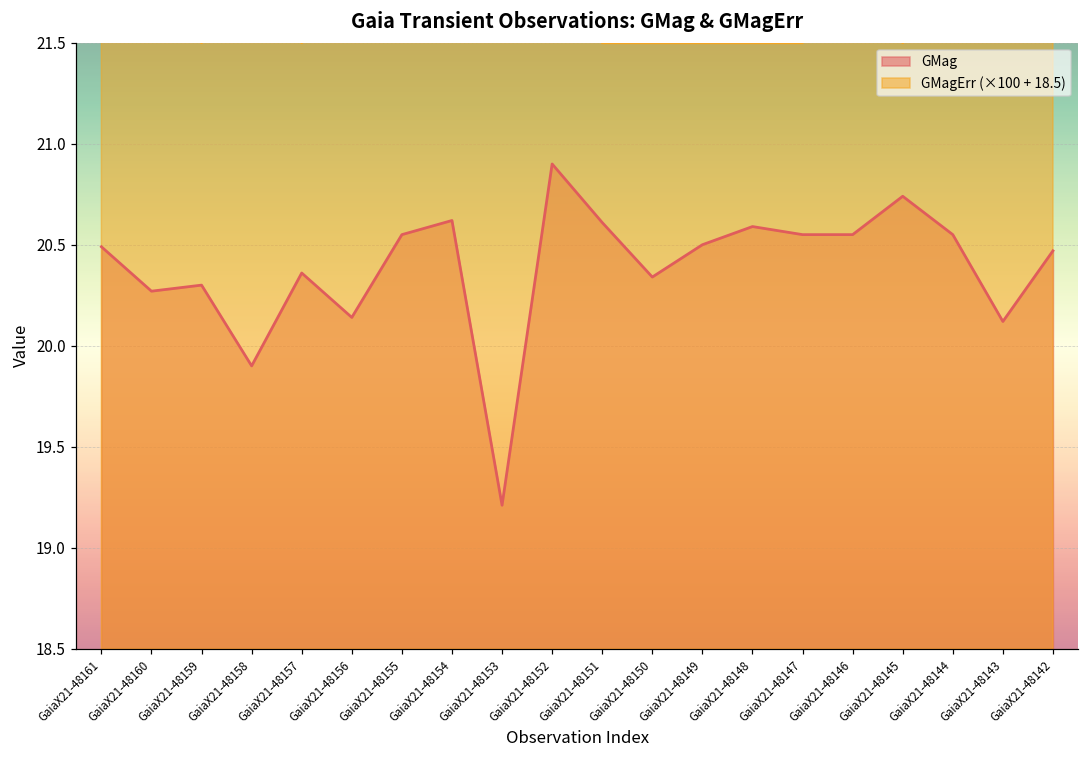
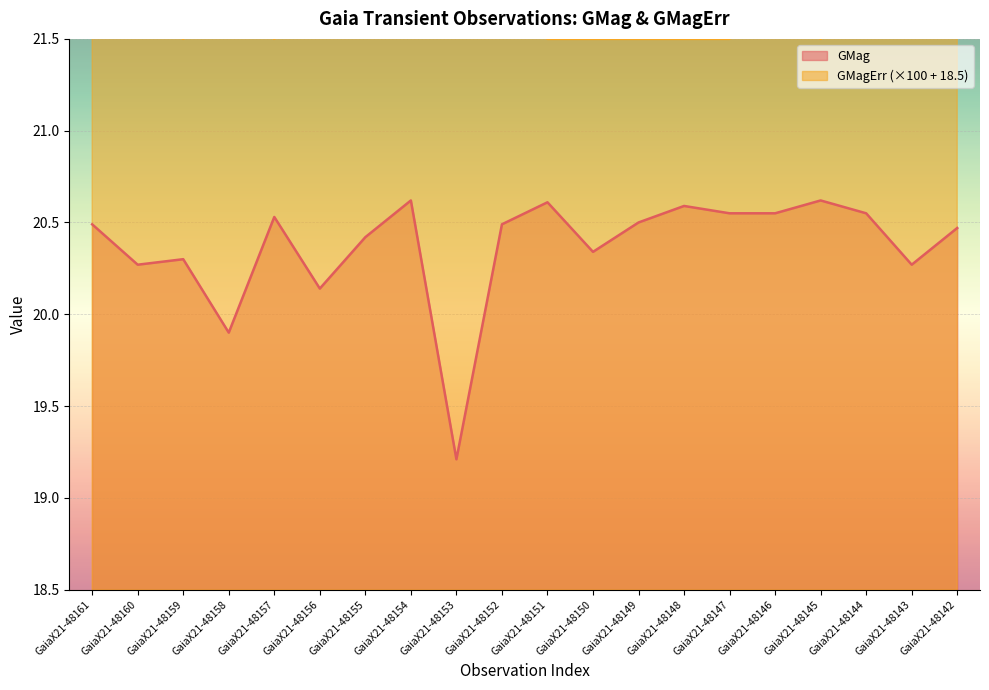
GMag, GaiaX21-48157: 20.36 -> 20.53
GMag, GaiaX21-48155: 20.55 -> 20.42
GMag, GaiaX21-48152: 20.90 -> 20.49
GMag, GaiaX21-48145: 20.74 -> 20.62
GMag, GaiaX21-48143: 20.12 -> 20.27
